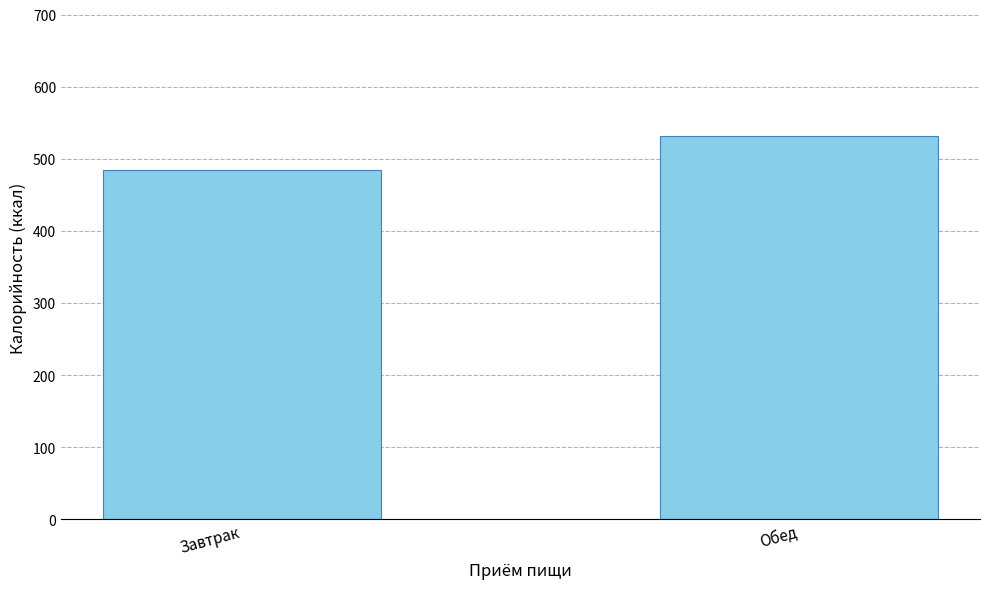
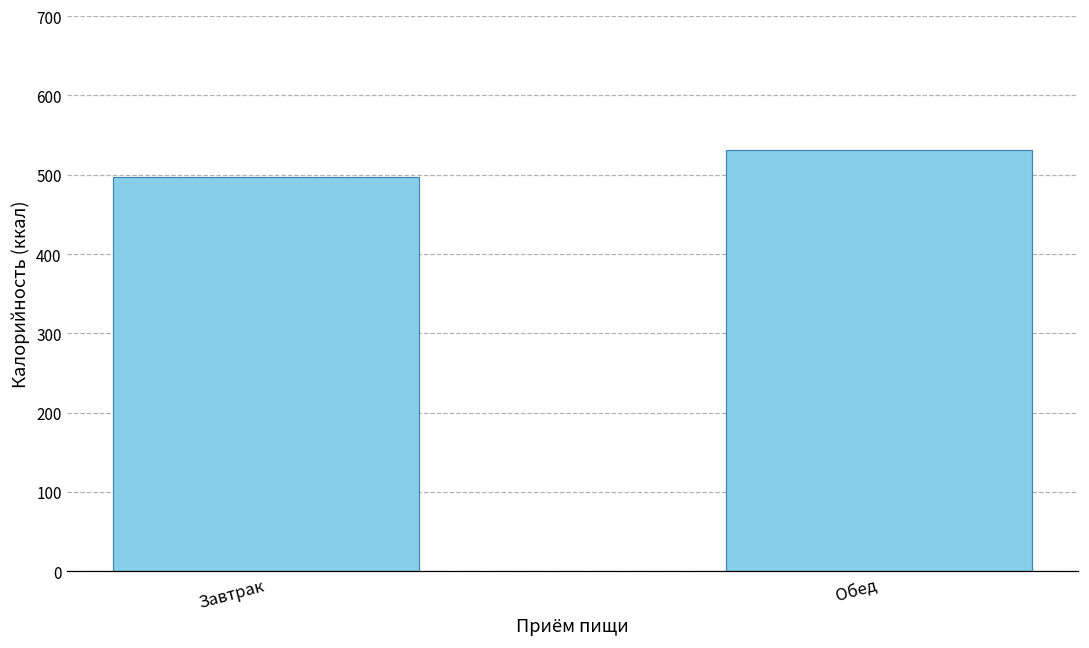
Завтрак: 480 -> 500
